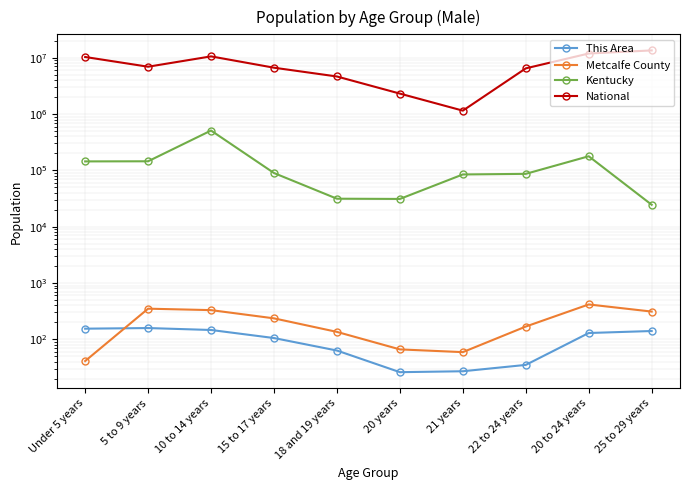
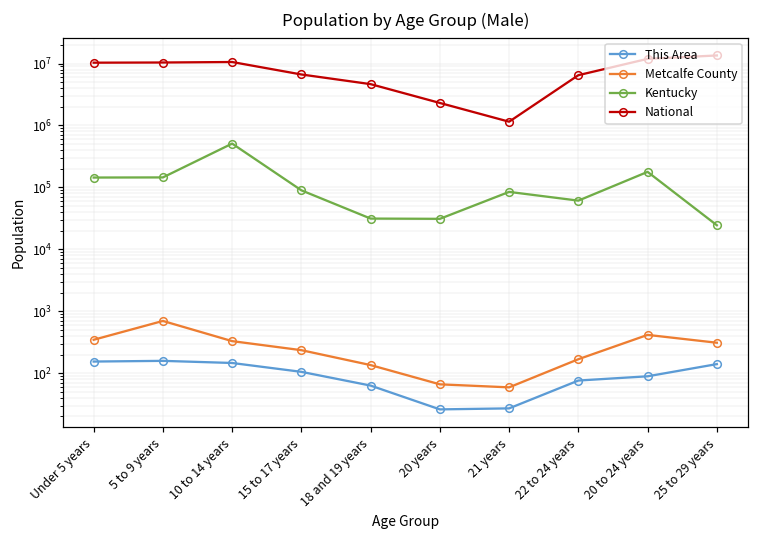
Metcalfe County, Under 5 years: 40 -> 300
Metcalfe County, 5 to 9 years: 300 -> 700
National, 5 to 9 years: 7000000 -> 10000000
This Area, 22 to 24 years: 40 -> 80
Kentucky, 22 to 24 years: 90000 -> 60000
This Area, 20 to 24 years: 130 -> 90
